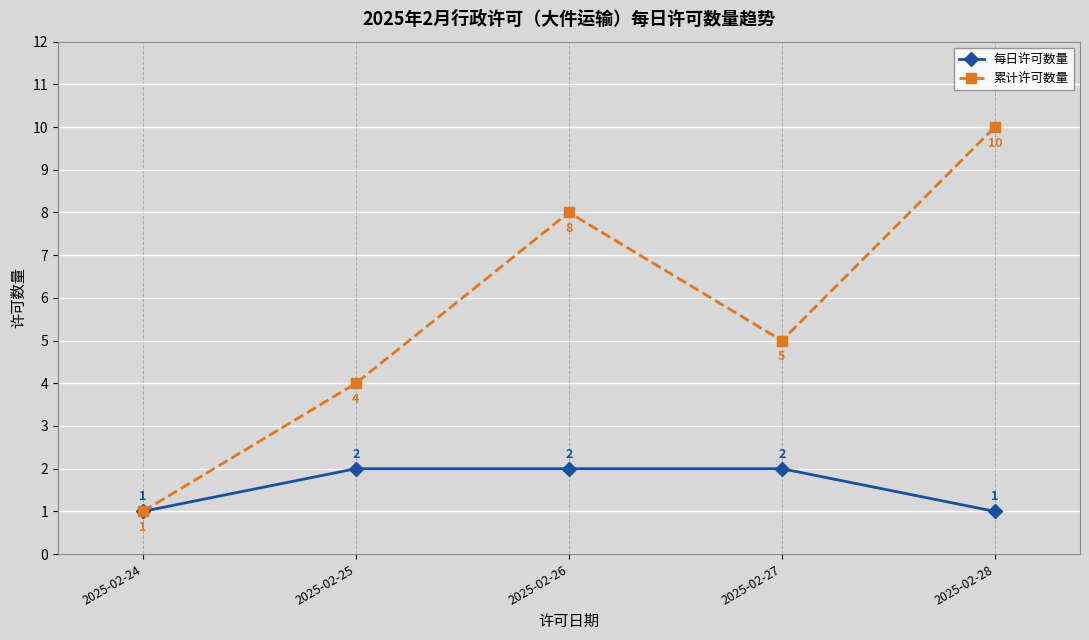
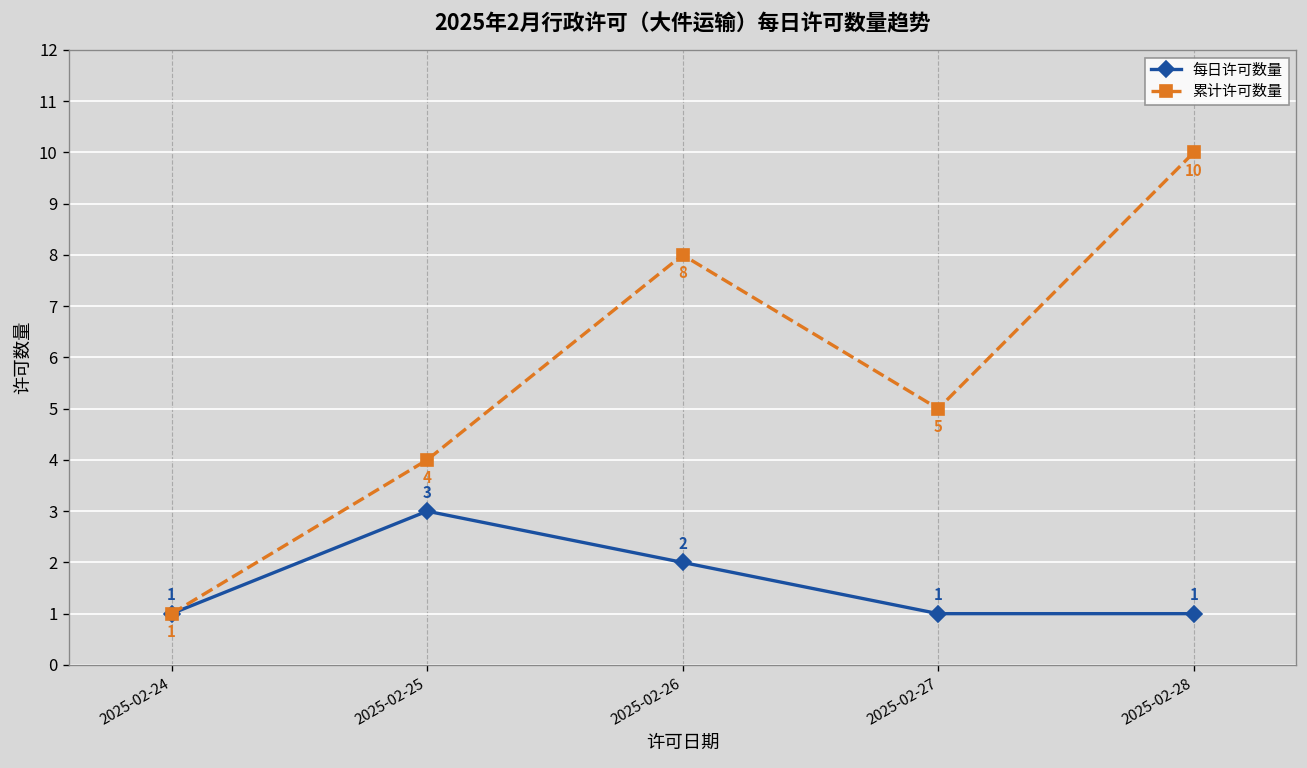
每日许可数量, 2025-02-25: 2 -> 3
每日许可数量, 2025-02-27: 2 -> 1
